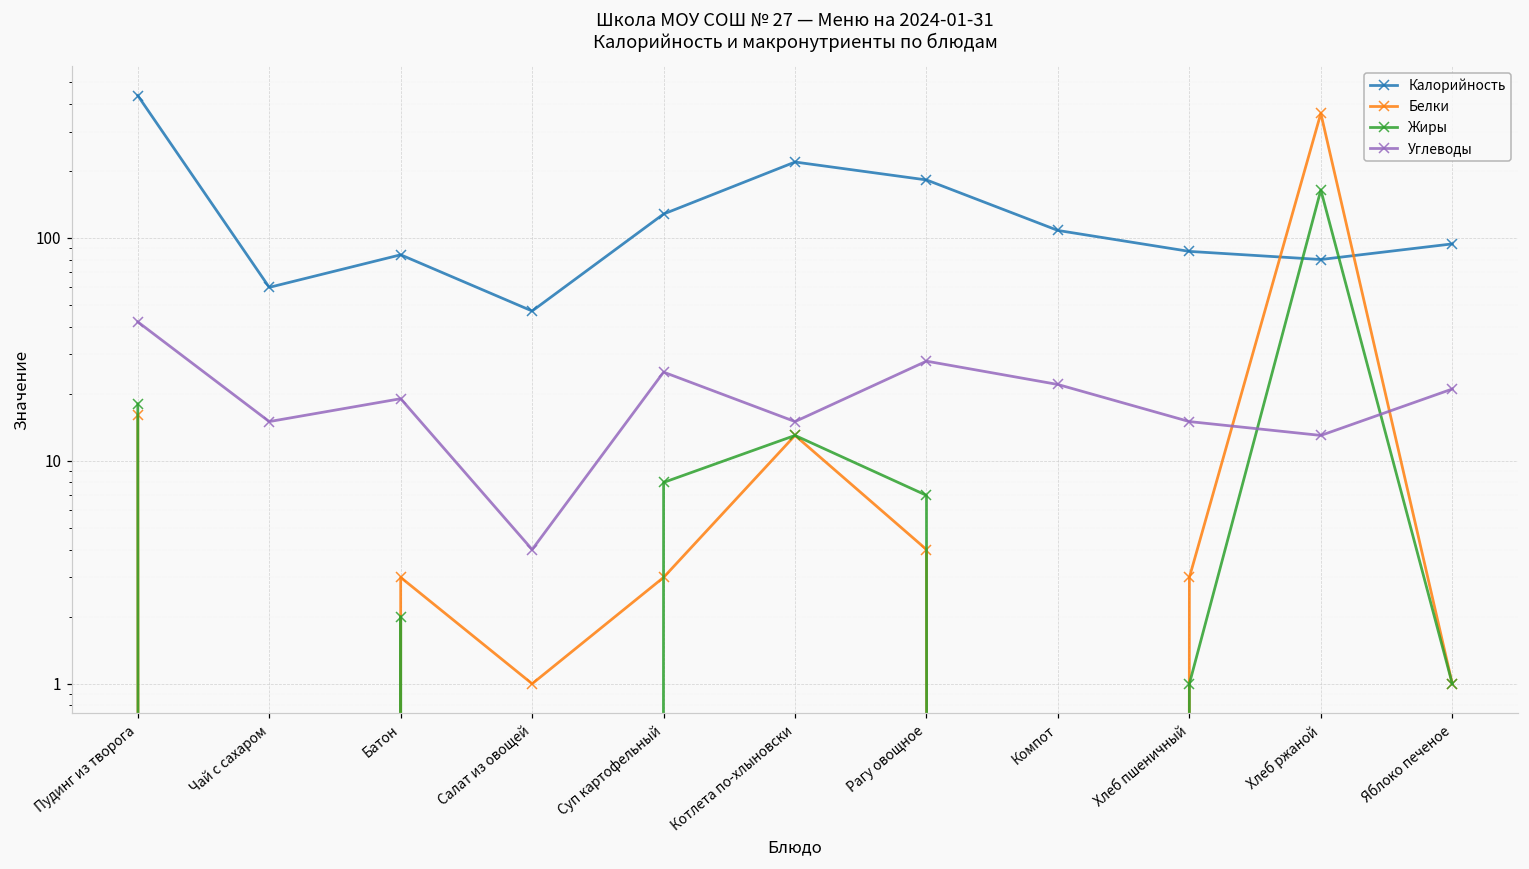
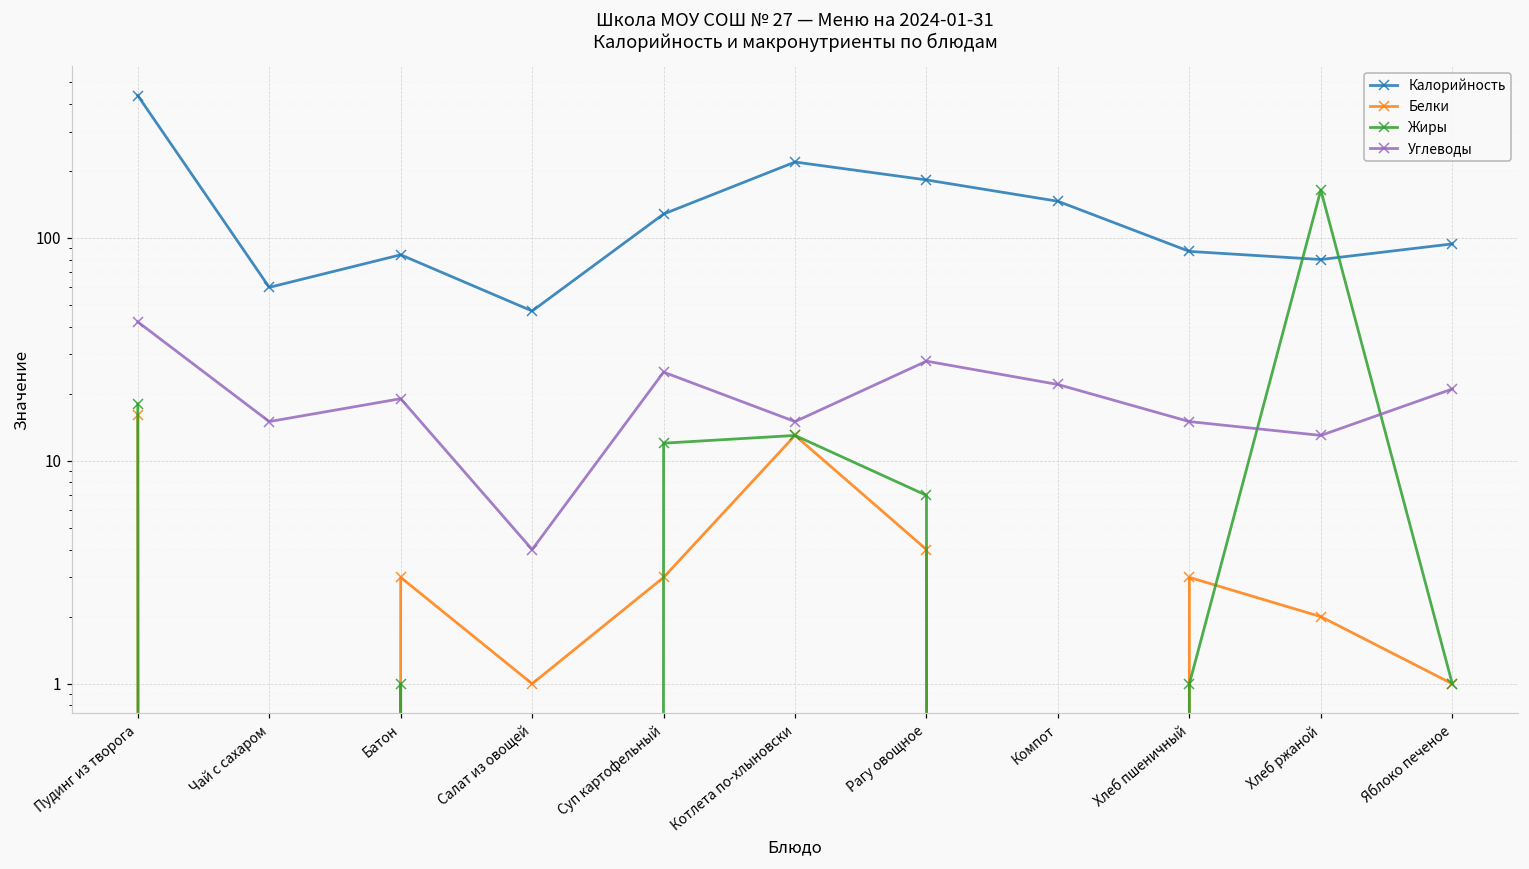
Жиры, Батон: 2 -> 1
Жиры, Суп картофельный: 8 -> 12
Калорийность, Компот: 110 -> 150
Белки, Хлеб ржаной: 360 -> 2
